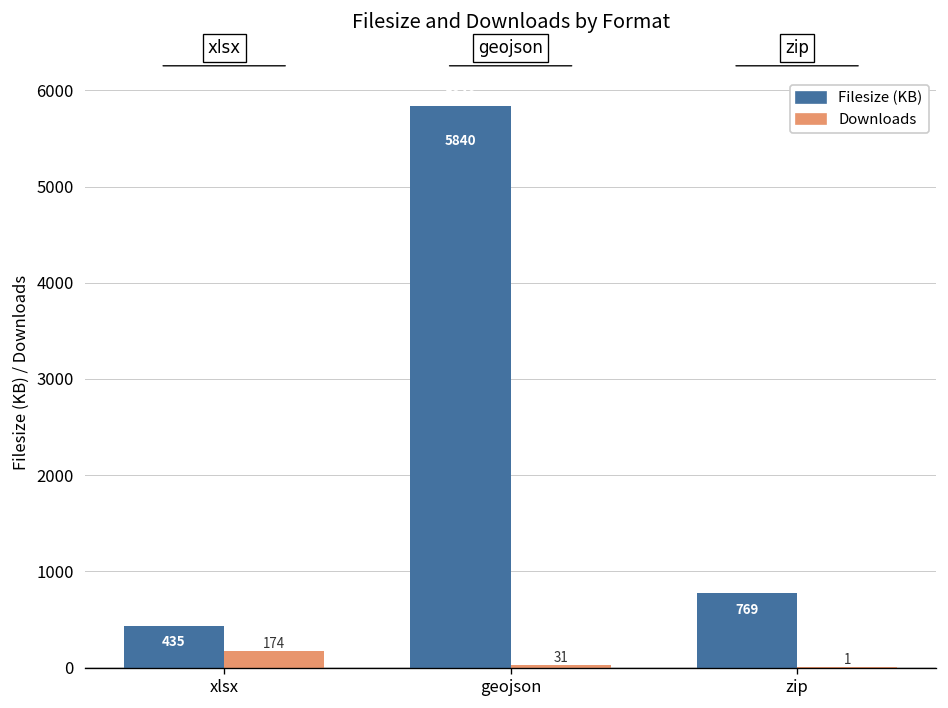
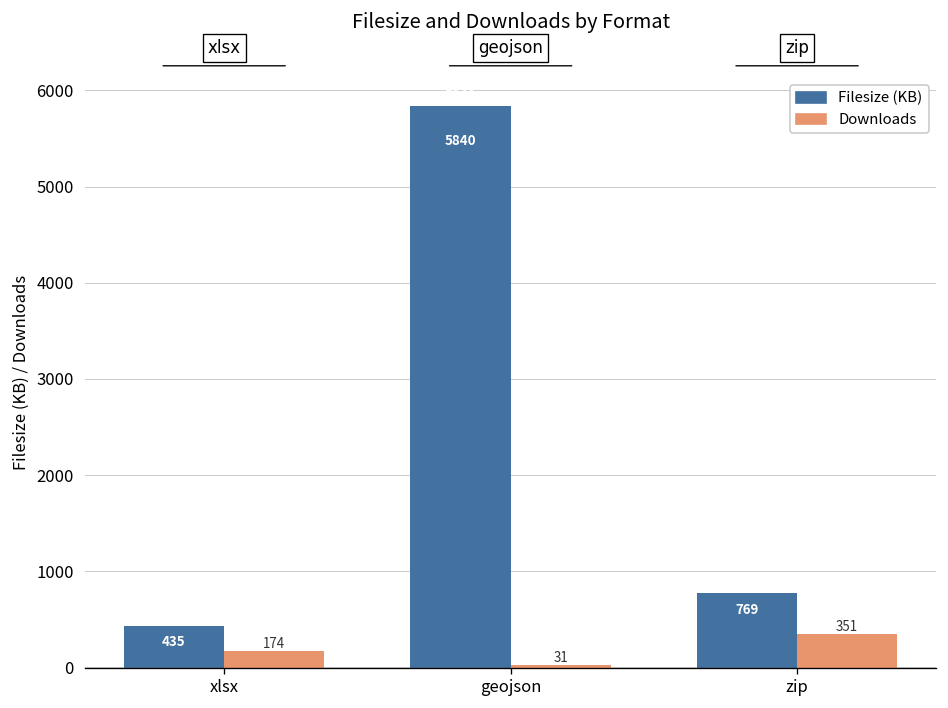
Downloads, zip: 1 -> 351
